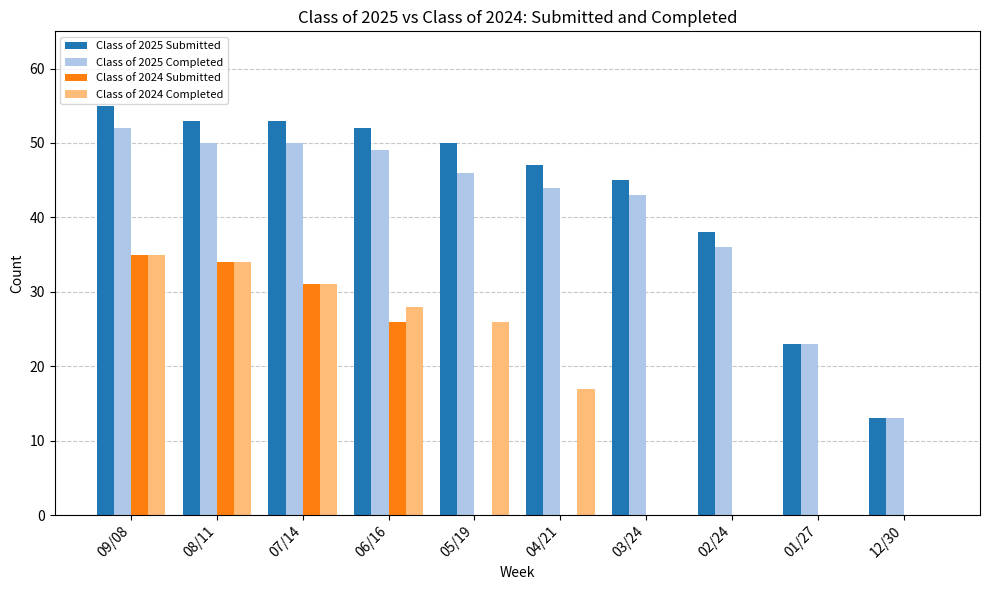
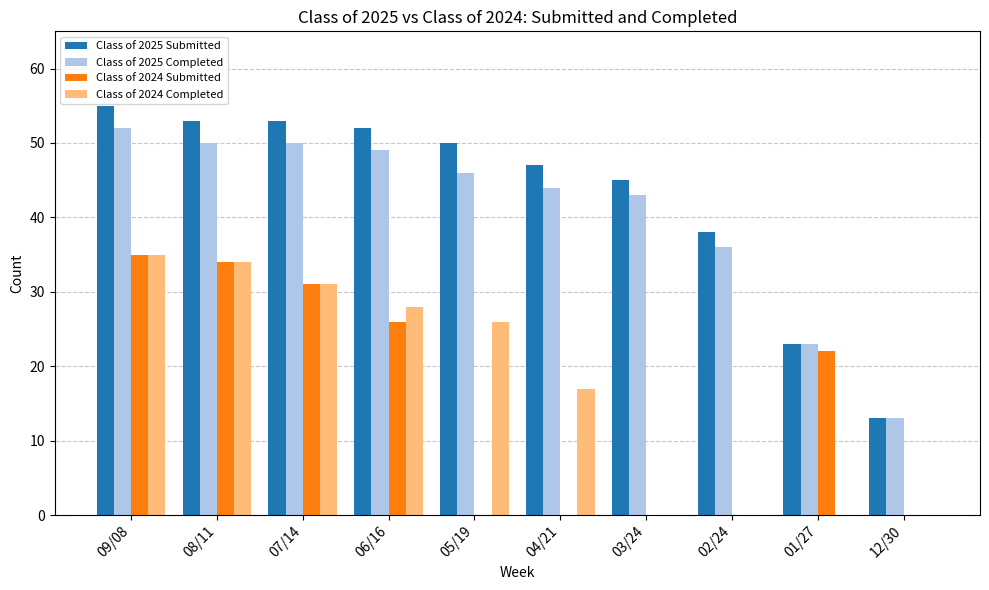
Class of 2024 Submitted, 01/27: 0 -> 22
